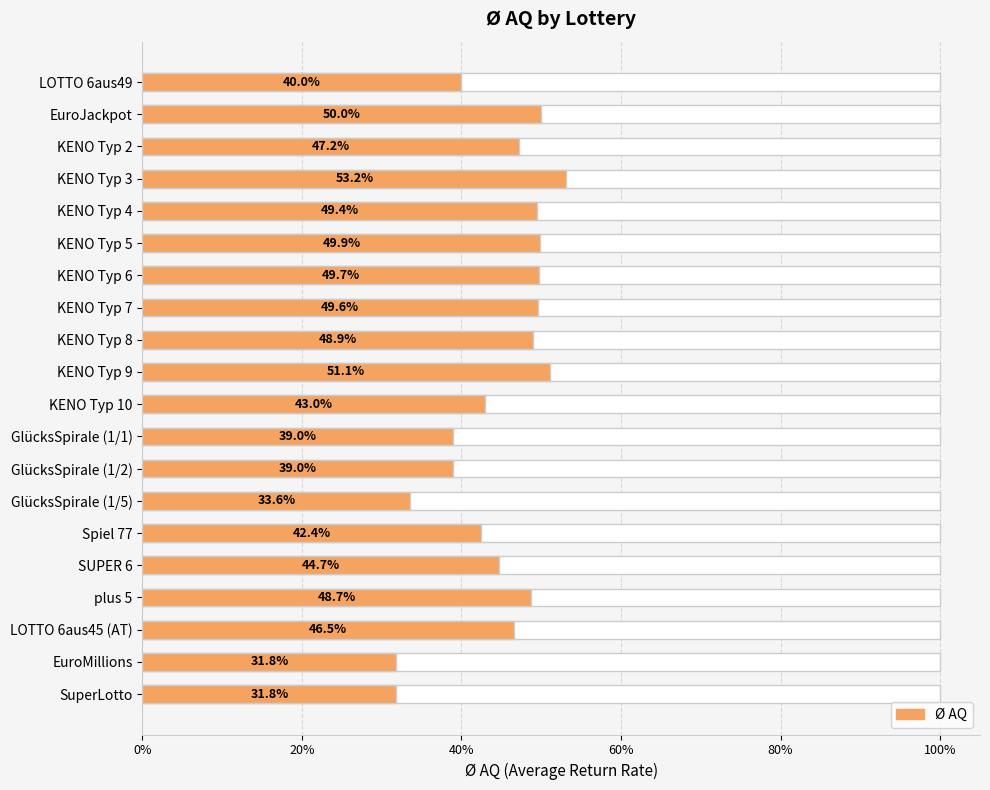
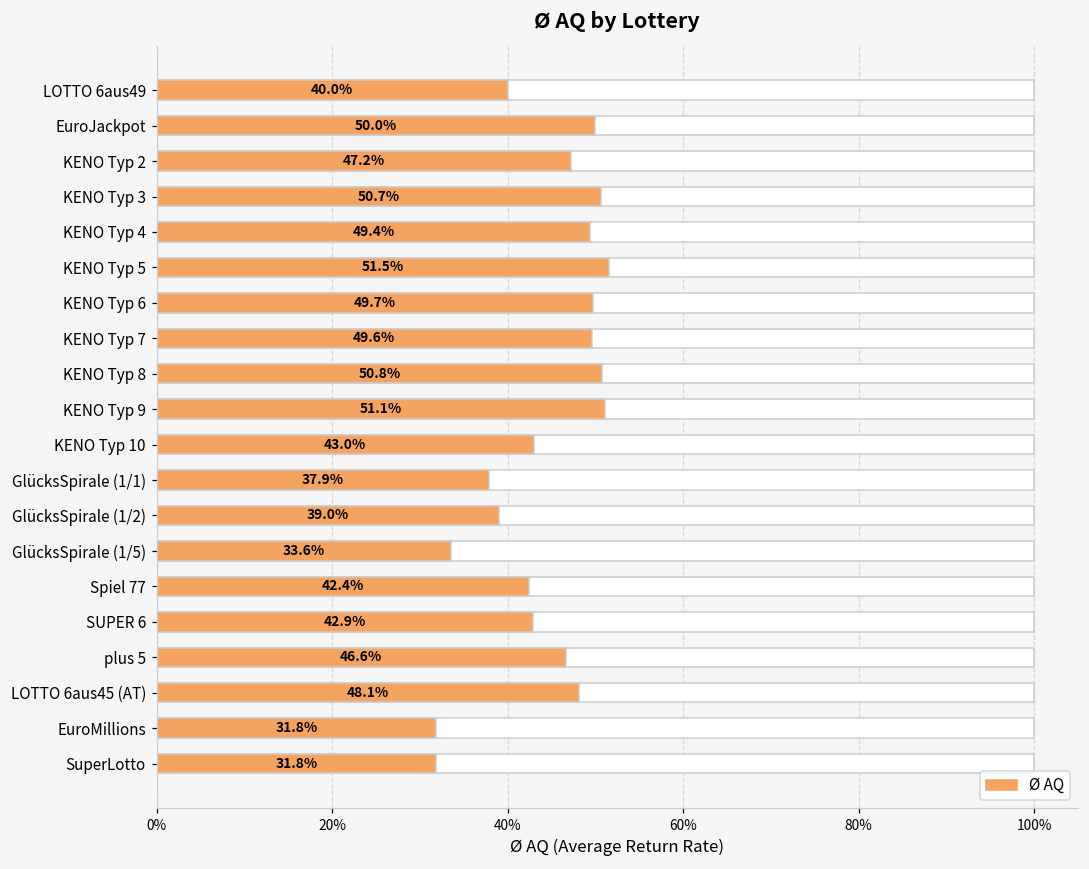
Ø AQ, KENO Typ 3: 53.2% -> 50.7%
Ø AQ, KENO Typ 5: 49.9% -> 51.5%
Ø AQ, KENO Typ 8: 48.9% -> 50.8%
Ø AQ, GlücksSpirale (1/1): 39.0% -> 37.9%
Ø AQ, SUPER 6: 44.7% -> 42.9%
Ø AQ, plus 5: 48.7% -> 46.6%
Ø AQ, LOTTO 6aus45 (AT): 46.5% -> 48.1%
